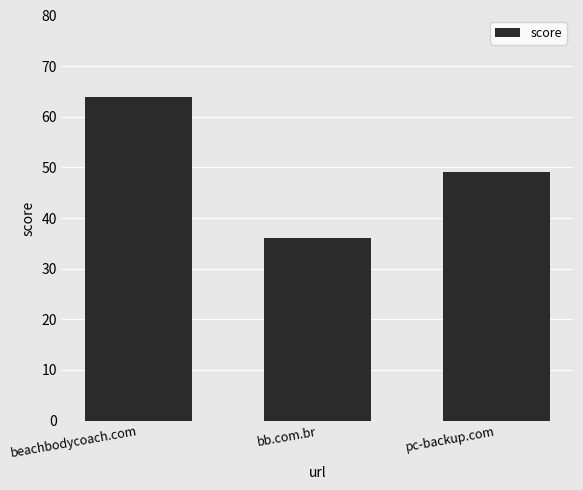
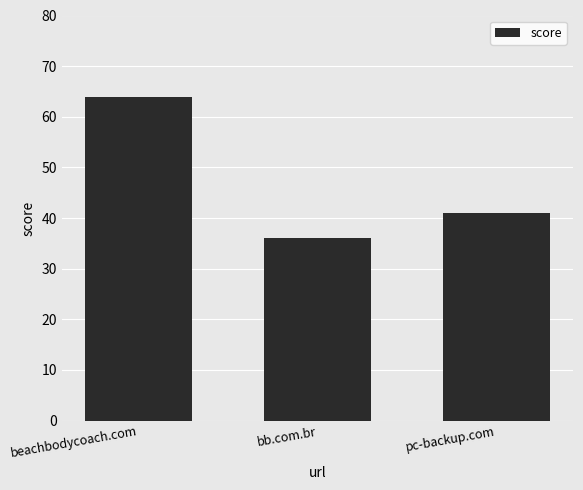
pc-backup.com: 49 -> 41
